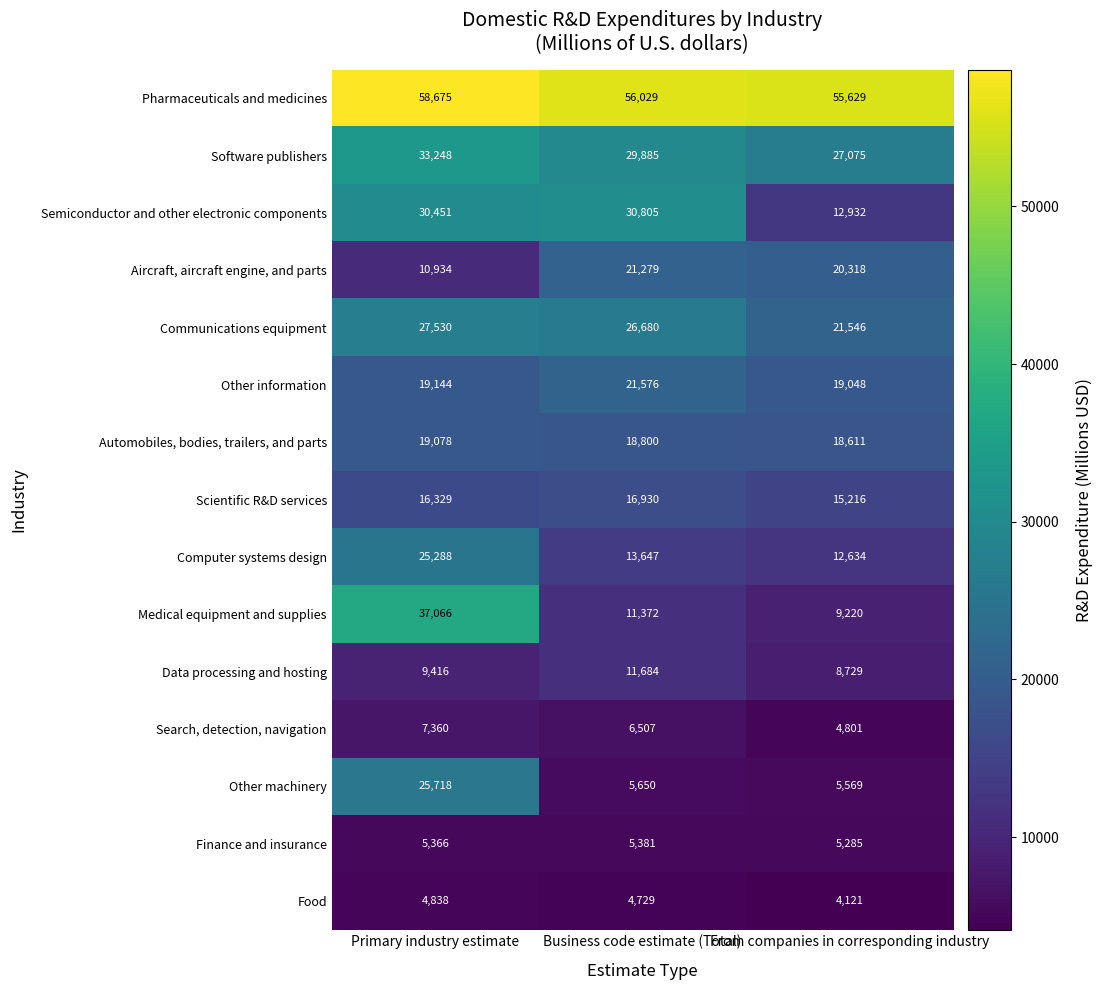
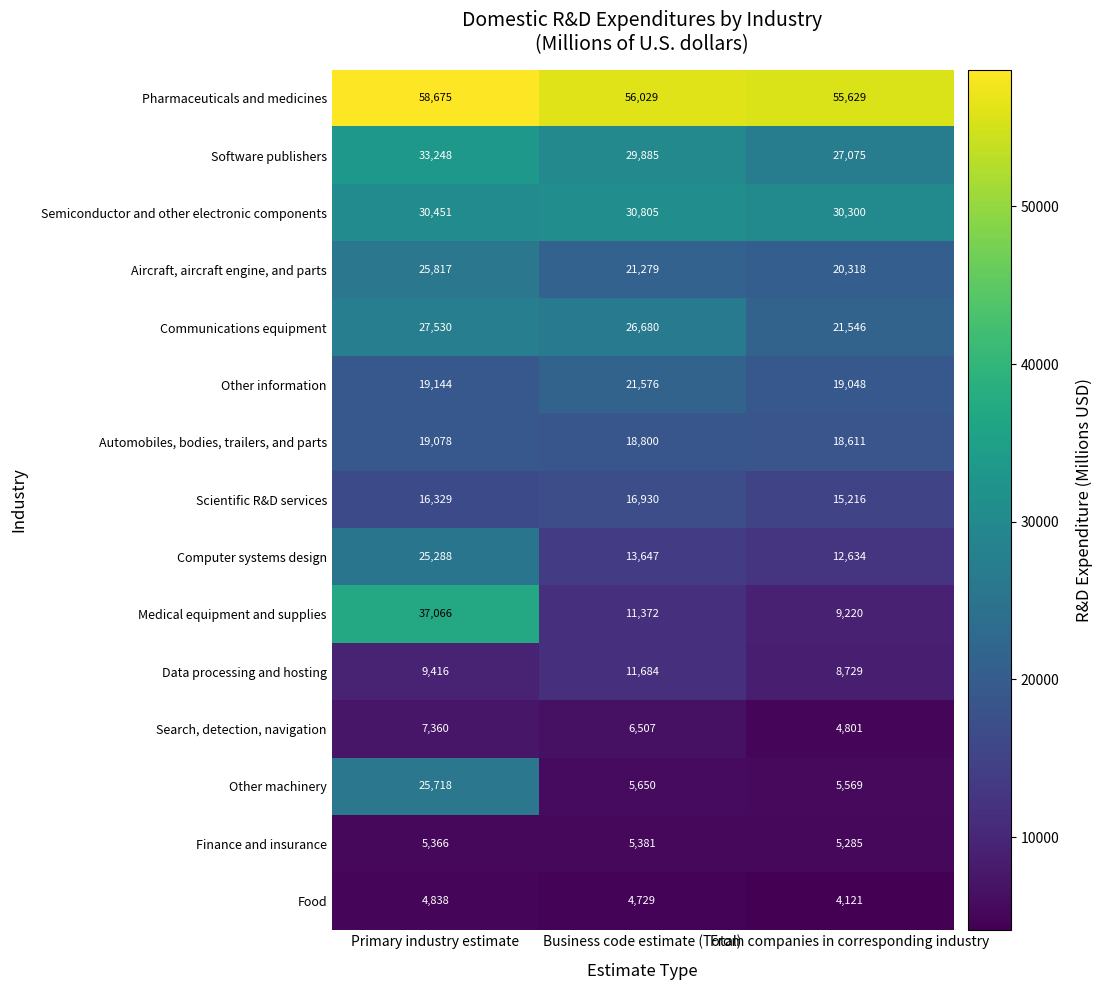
Semiconductor and other electronic components, From companies in corresponding industry: 12,932 -> 30,300
Aircraft, aircraft engine, and parts, Primary industry estimate: 10,934 -> 25,817
